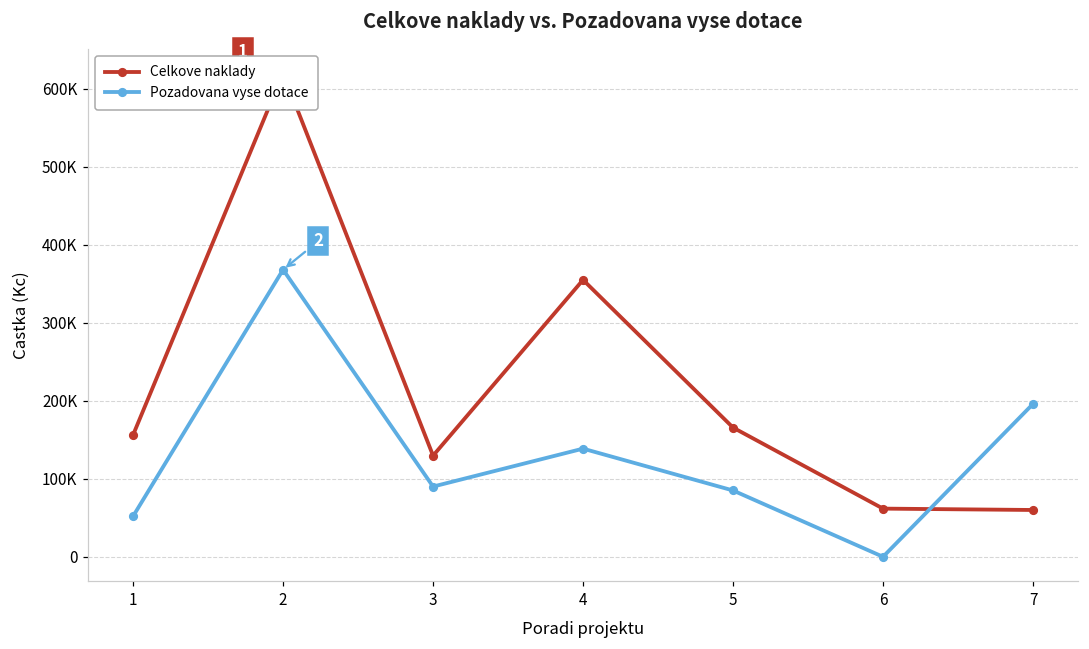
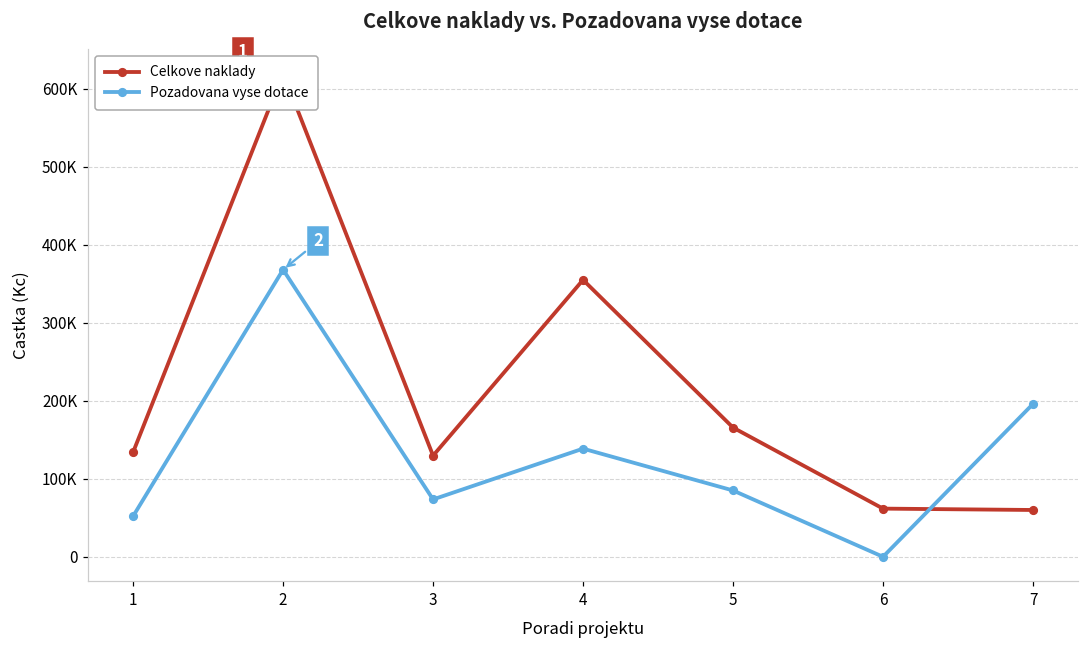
Celkove naklady, 1: 160000 -> 130000
Pozadovana vyse dotace, 3: 90000 -> 70000
